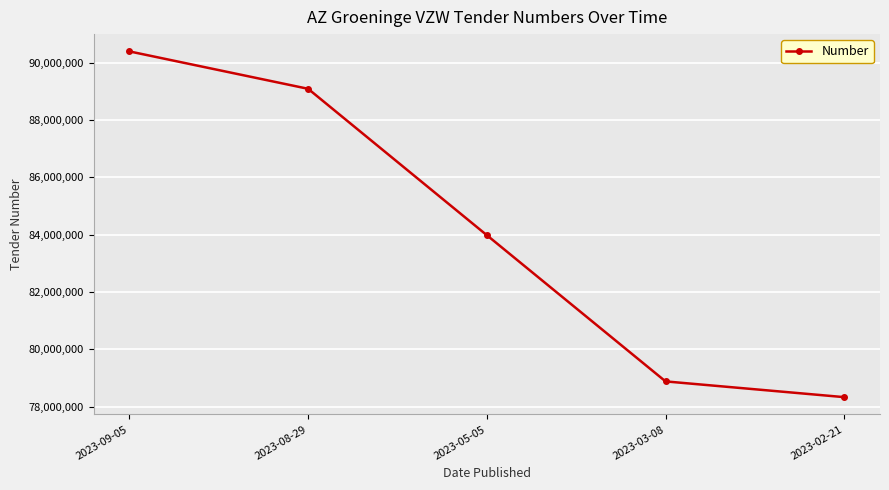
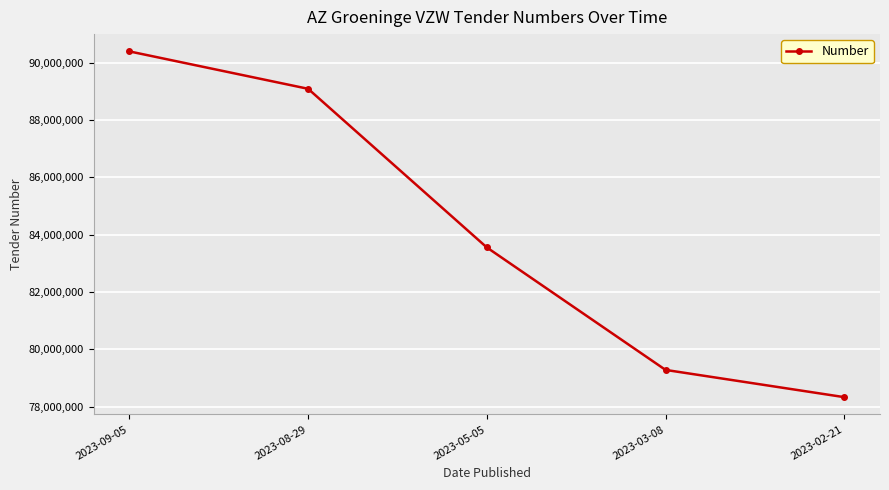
2023-05-05: 84,000,000 -> 83,600,000
2023-03-08: 78,900,000 -> 79,300,000
